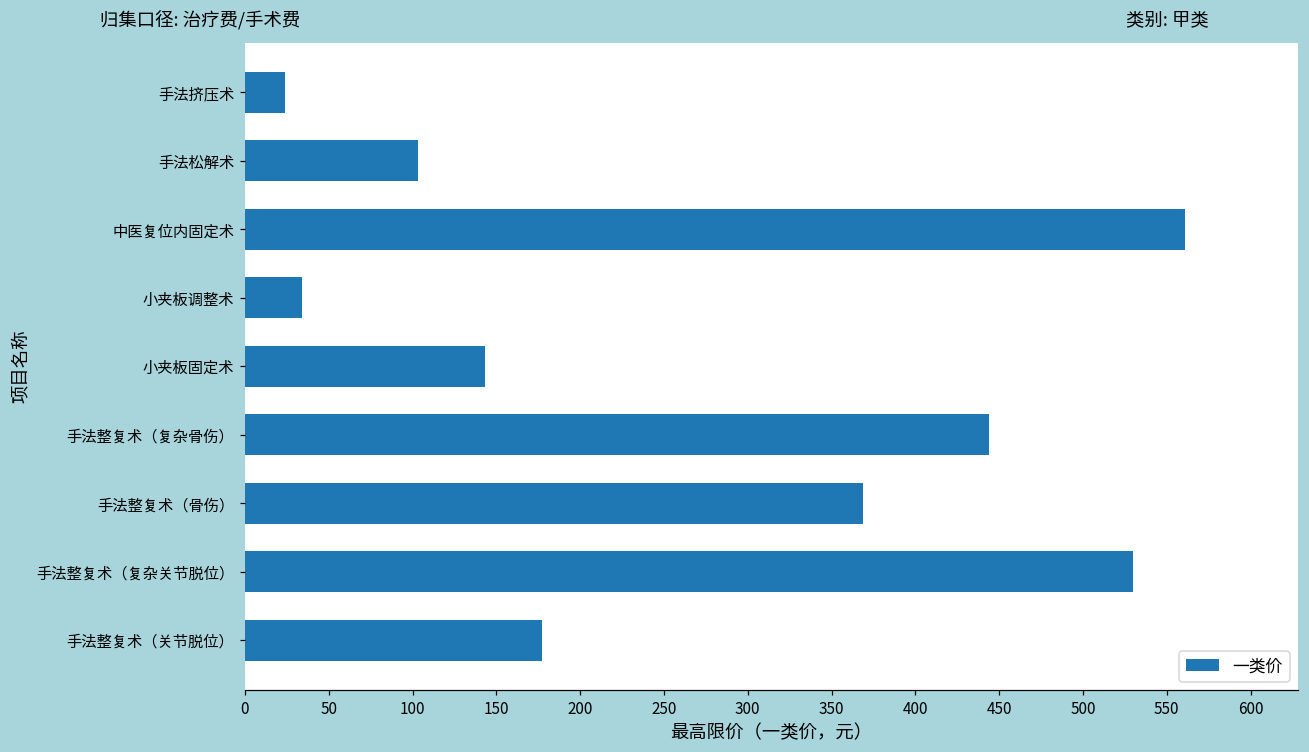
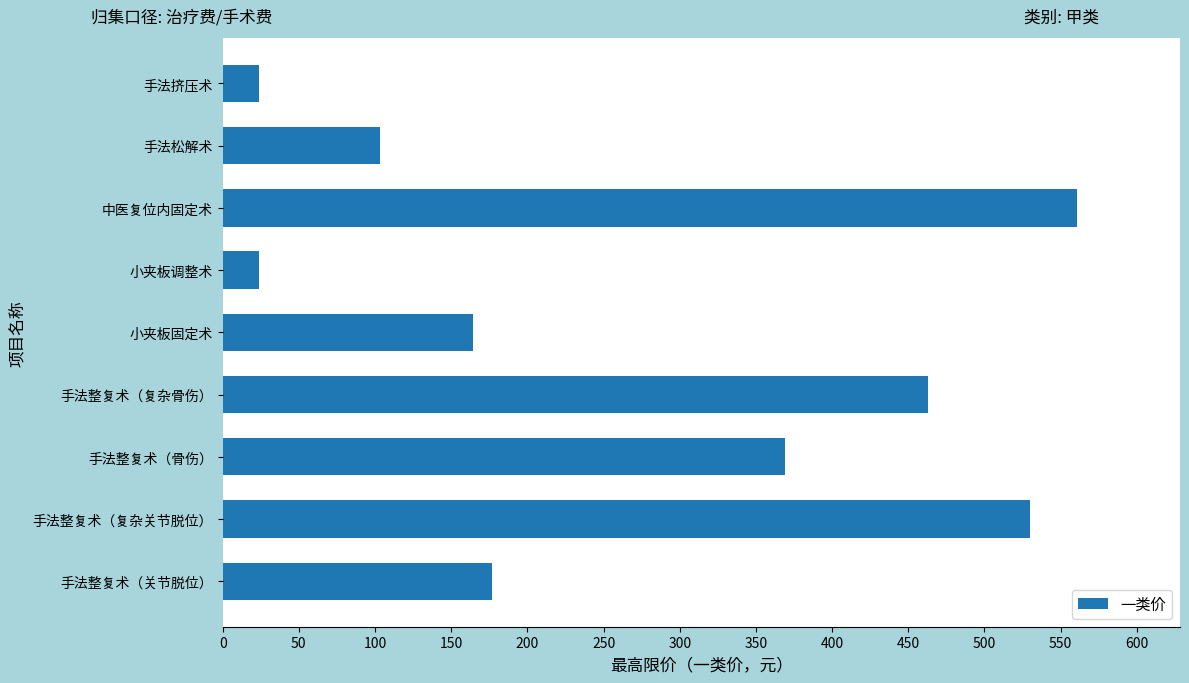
小夹板调整术: 34 -> 24
小夹板固定术: 143 -> 164
手法整复术（复杂骨伤）: 444 -> 463
